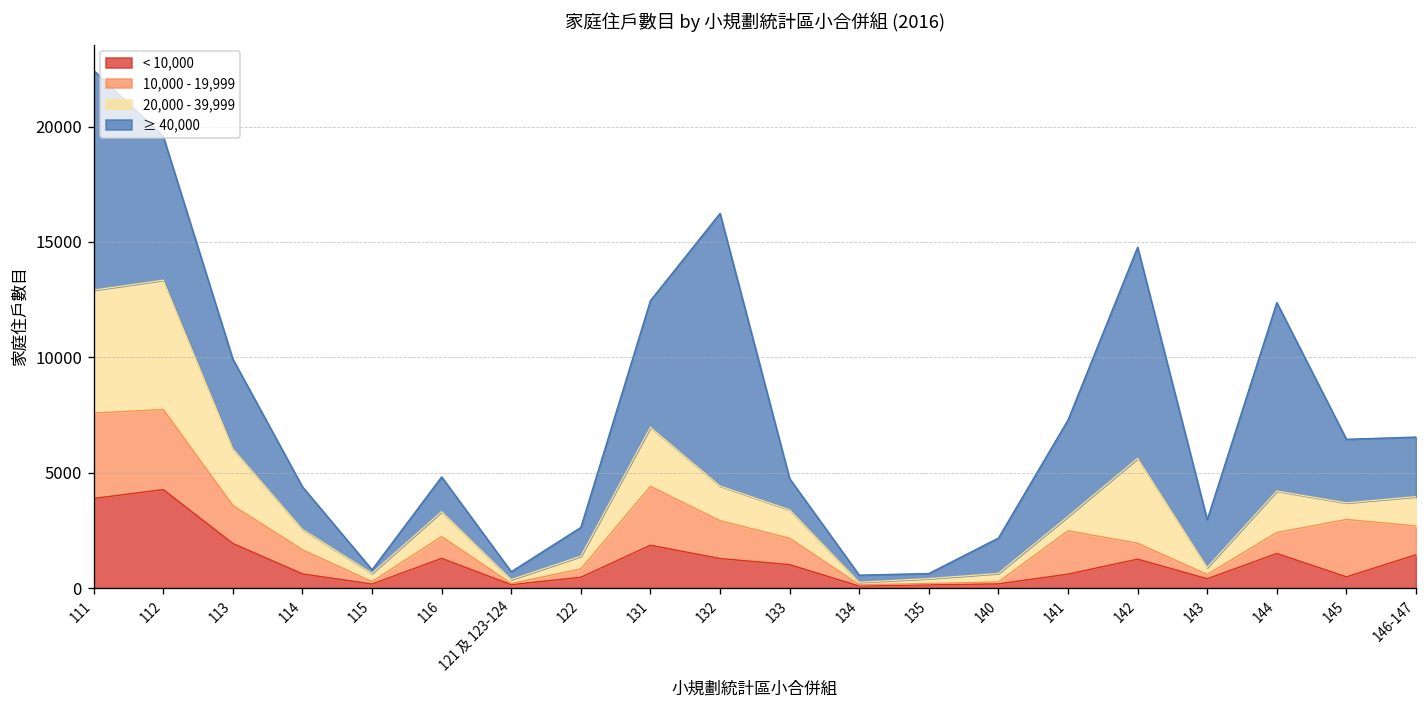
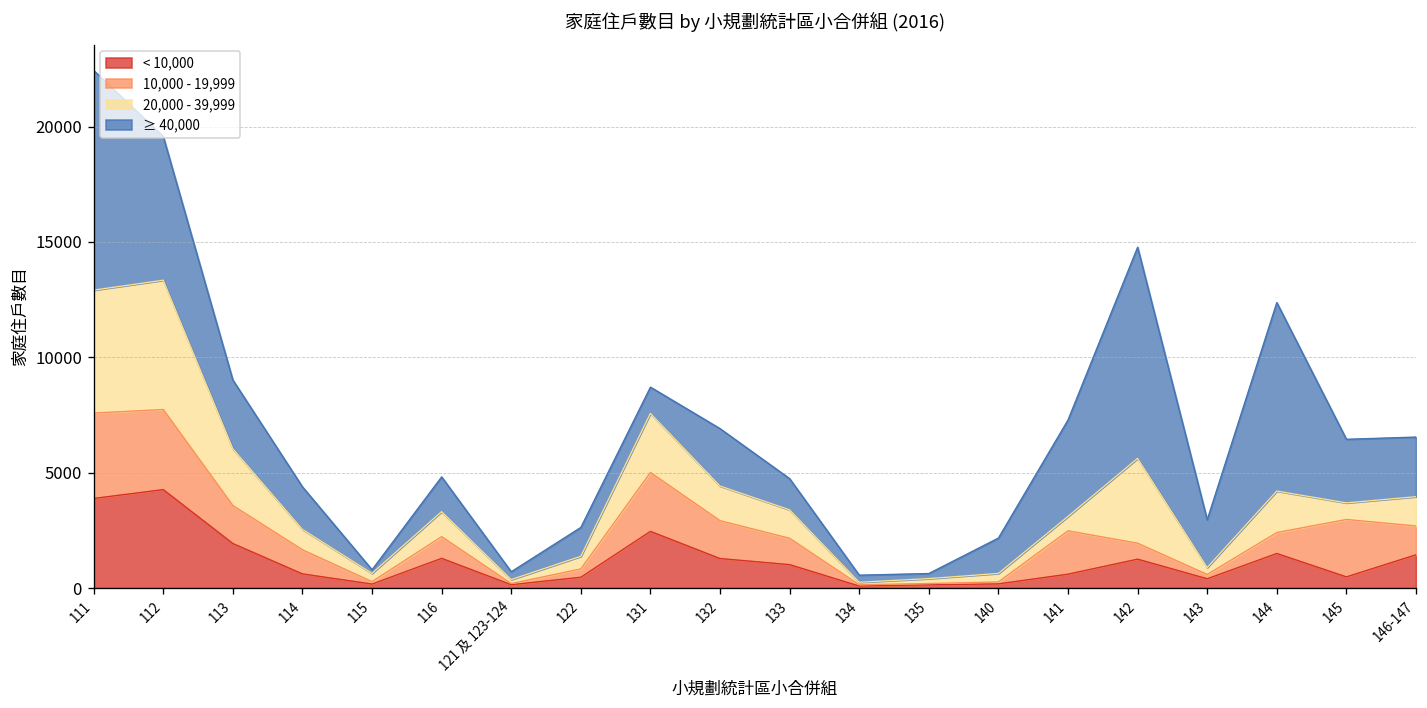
≥ 40,000, 113: 3900 -> 3000
< 10,000, 131: 1900 -> 2500
≥ 40,000, 131: 5500 -> 1100
≥ 40,000, 132: 11800 -> 2500
